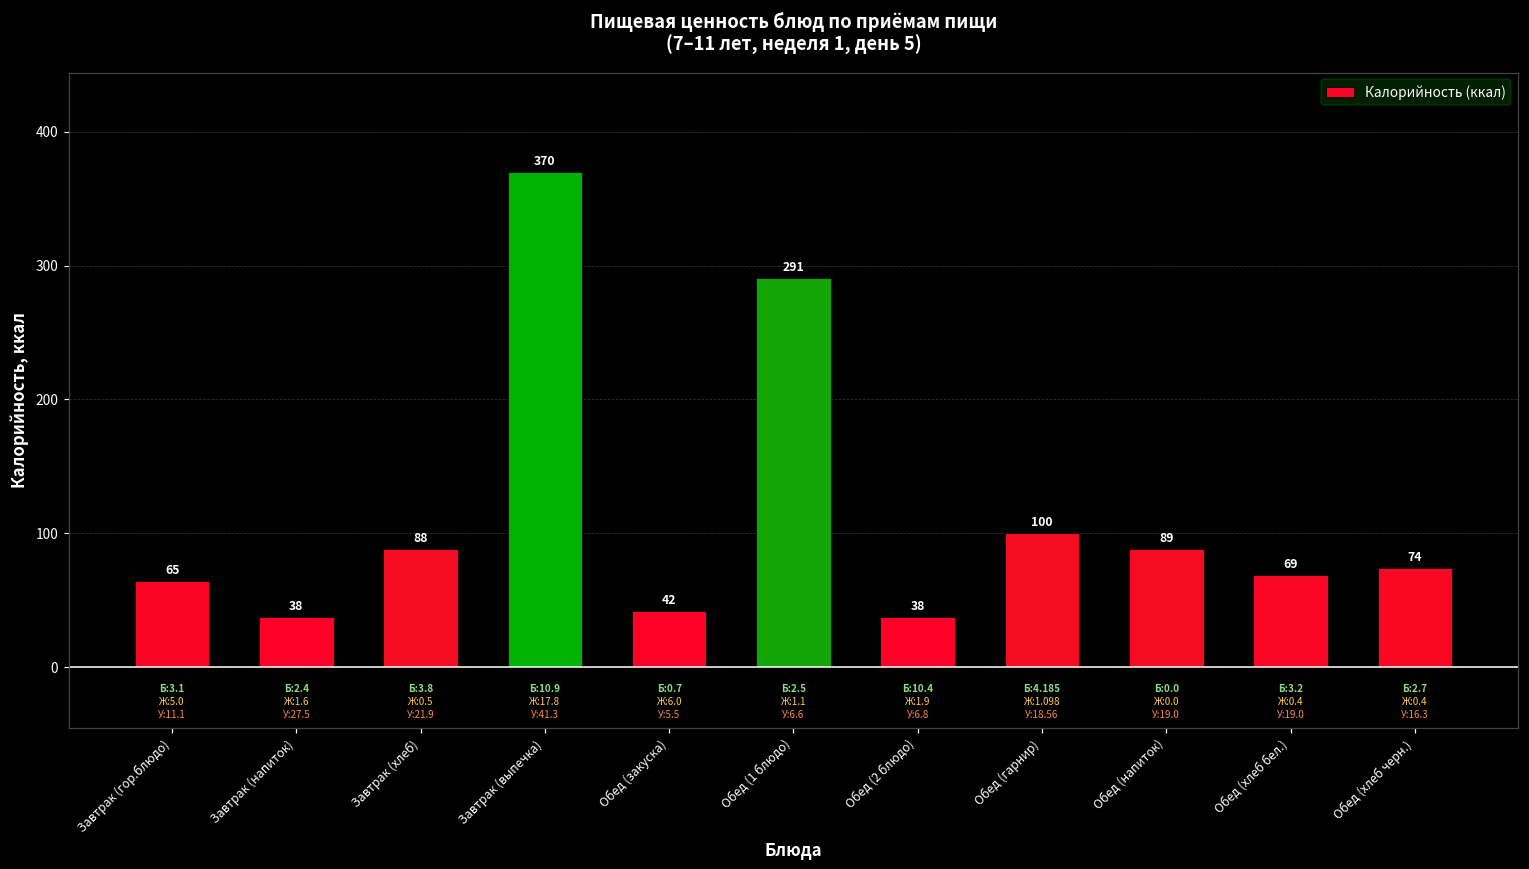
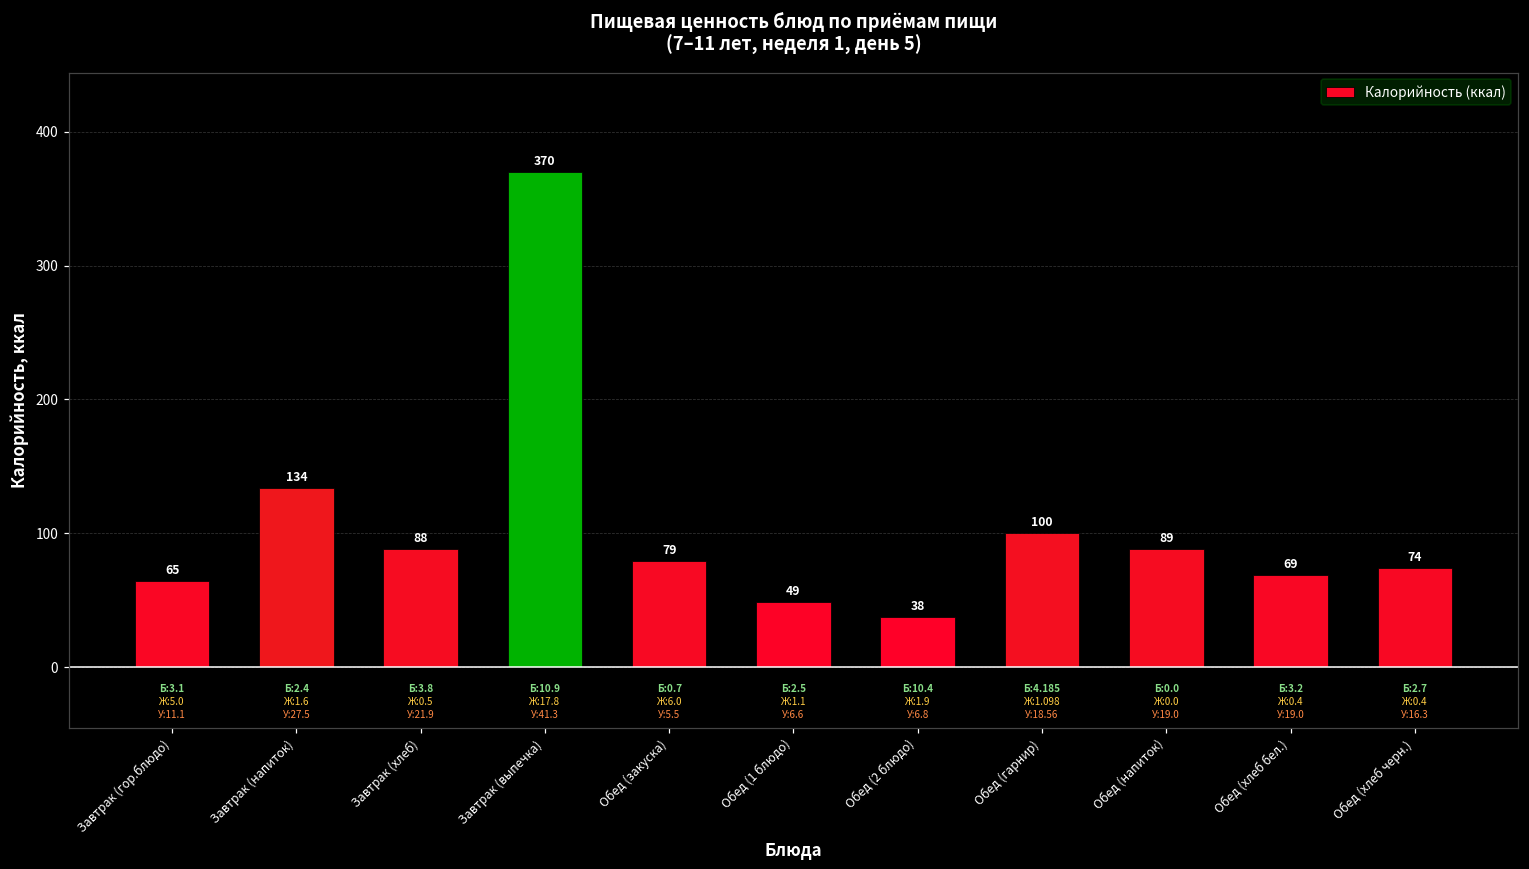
Завтрак (напиток): 38 -> 134
Обед (закуска): 42 -> 79
Обед (1 блюдо): 291 -> 49
